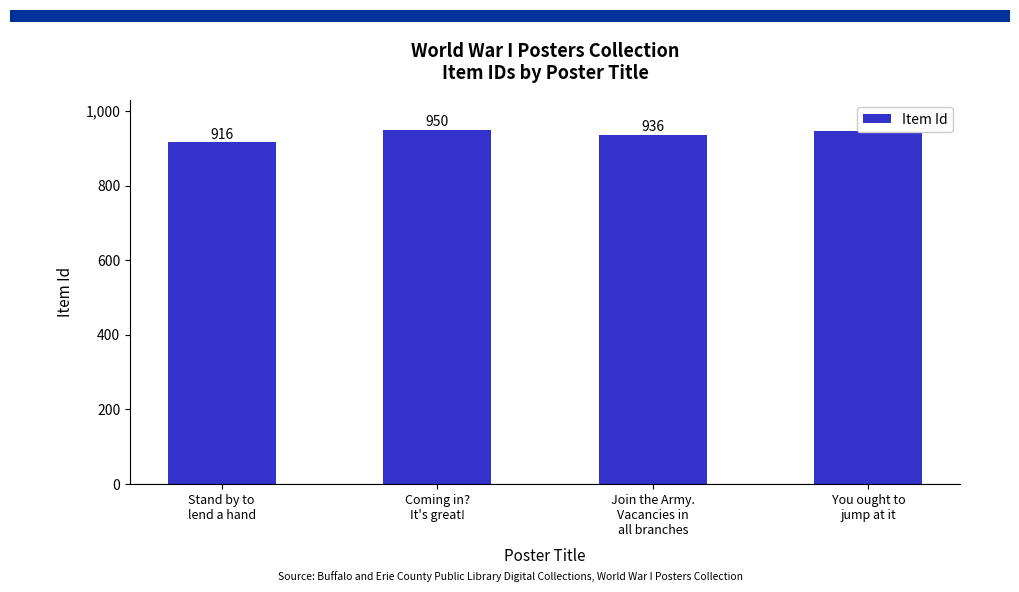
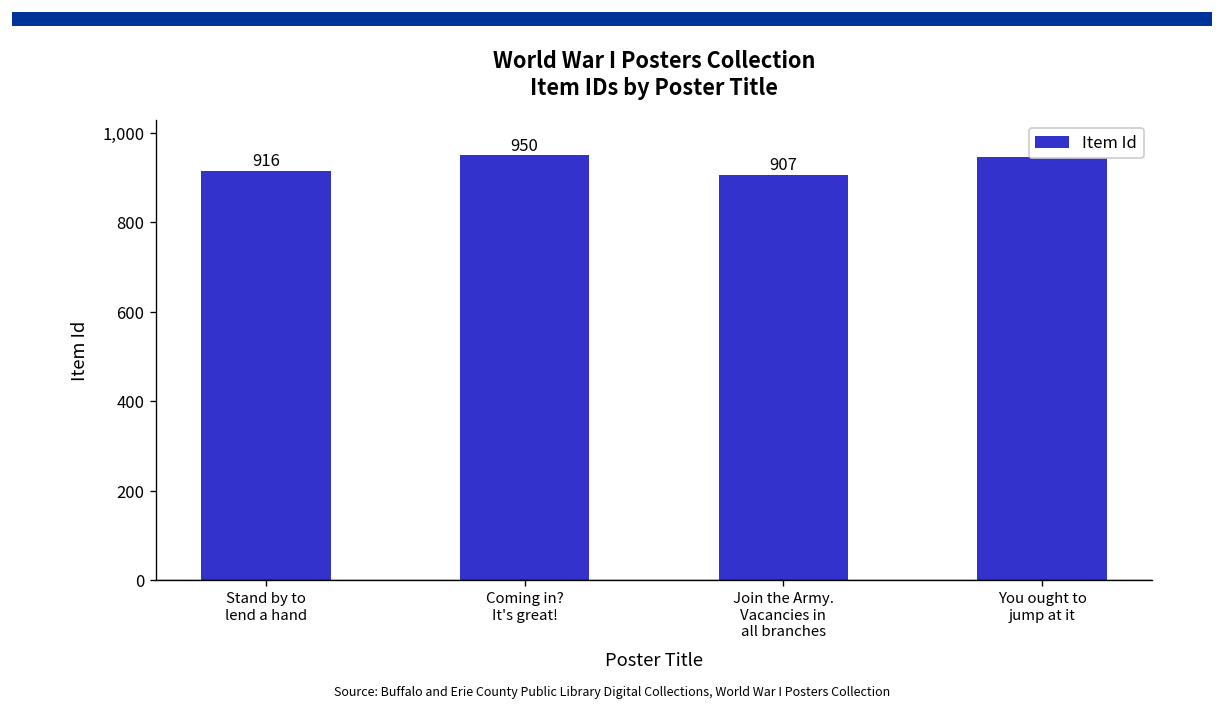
Join the Army. Vacancies in all branches: 936 -> 907
